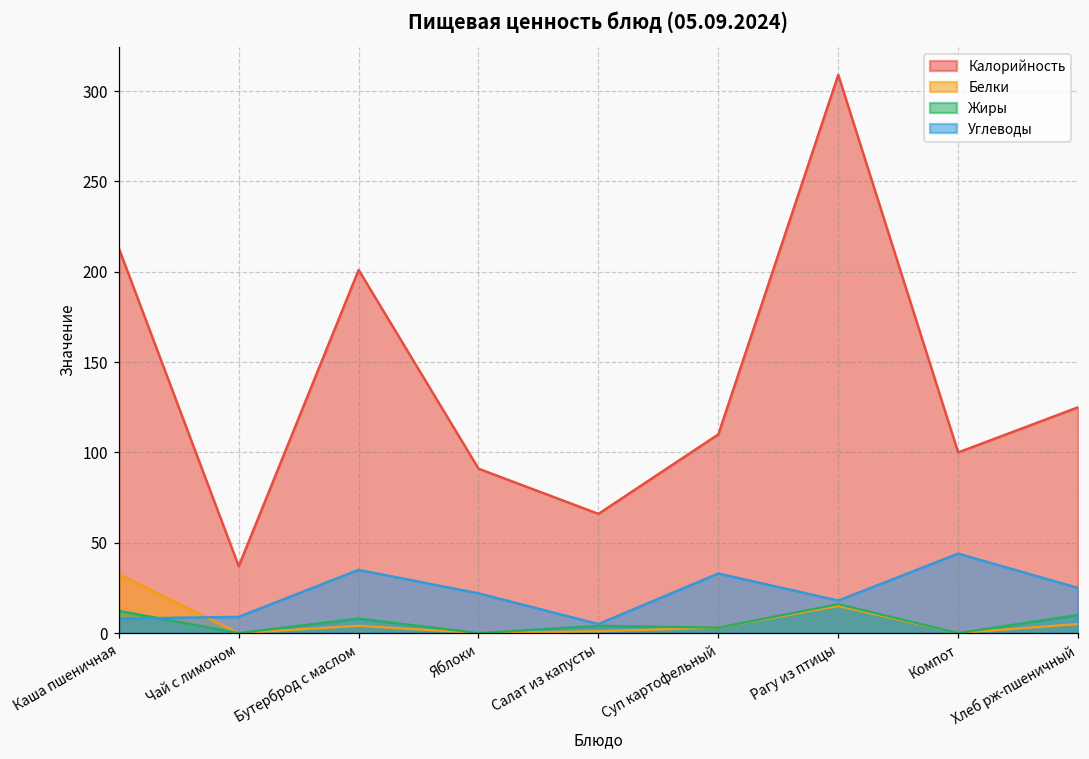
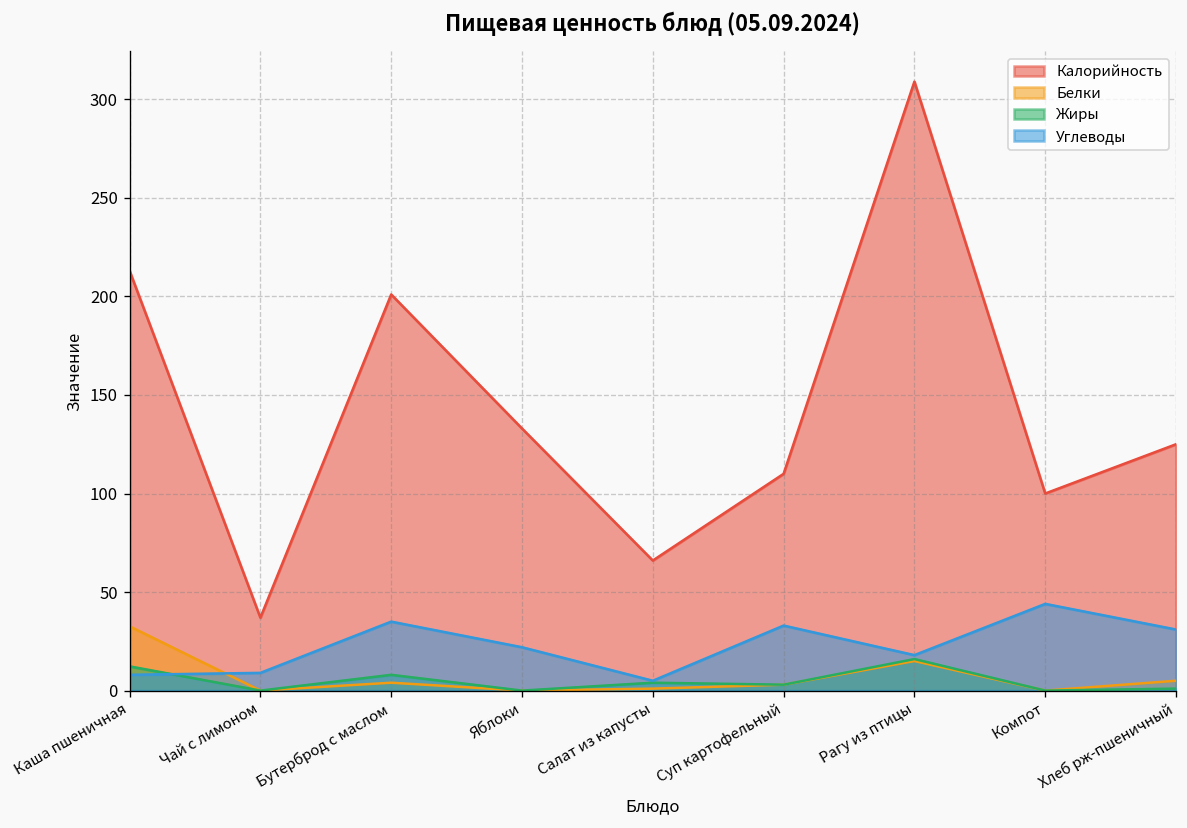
Калорийность, Яблоки: 91 -> 133
Жиры, Хлеб рж-пшеничный: 10 -> 1
Углеводы, Хлеб рж-пшеничный: 25 -> 31
